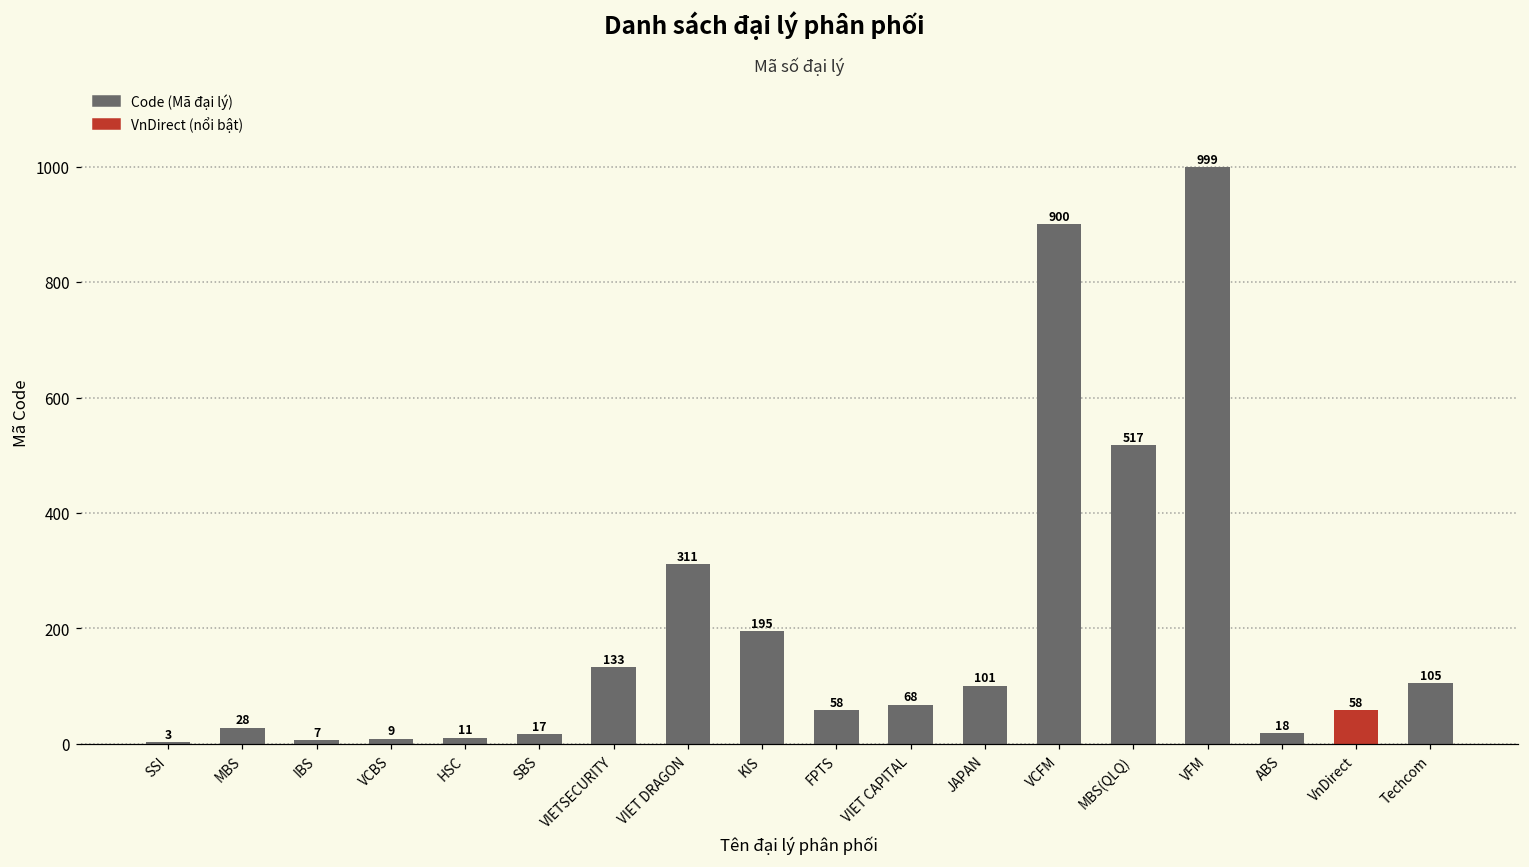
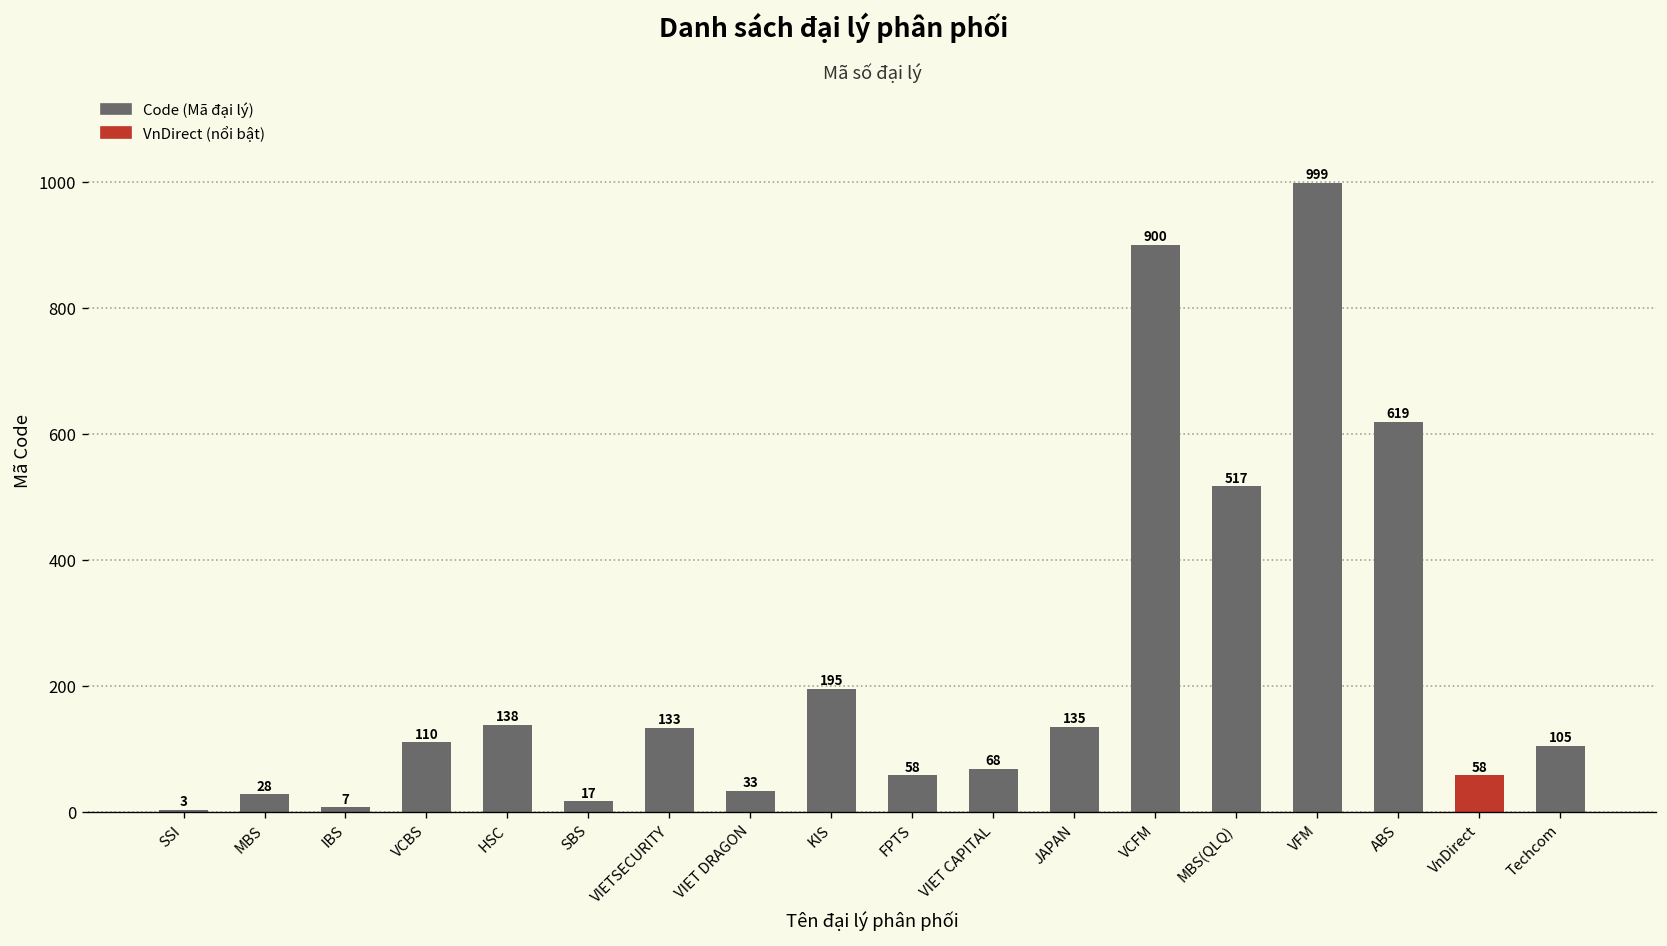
VCBS: 9 -> 110
HSC: 11 -> 138
VIET DRAGON: 311 -> 33
JAPAN: 101 -> 135
ABS: 18 -> 619
